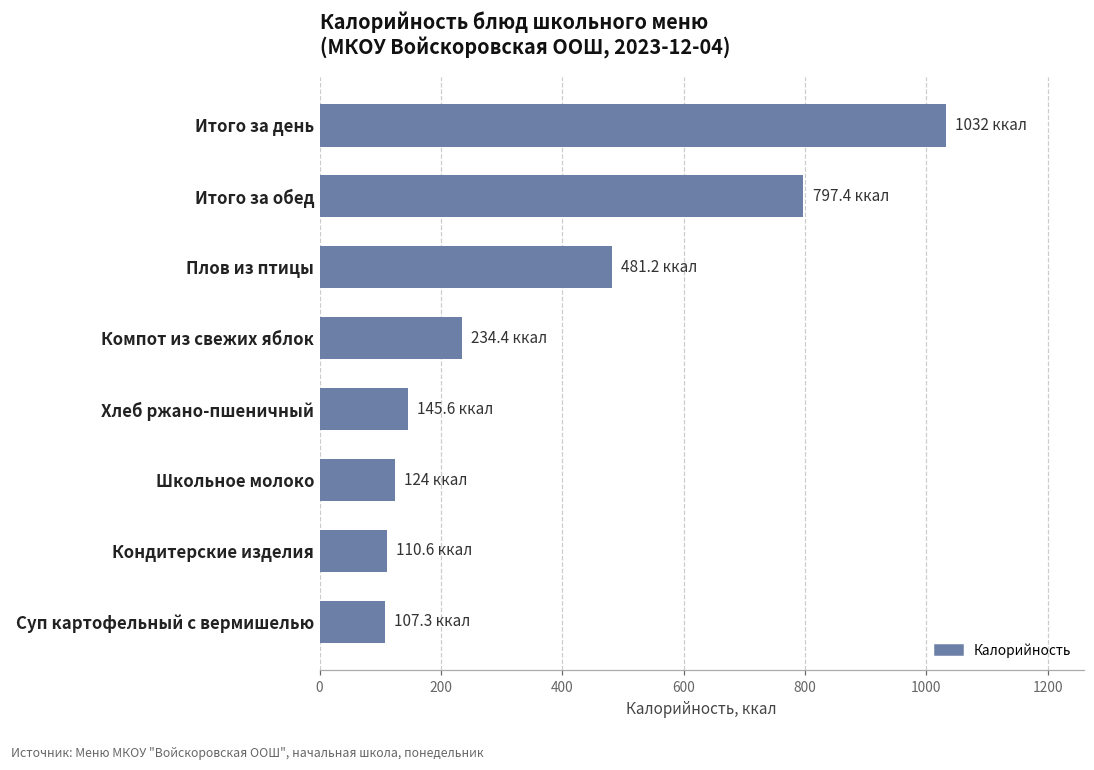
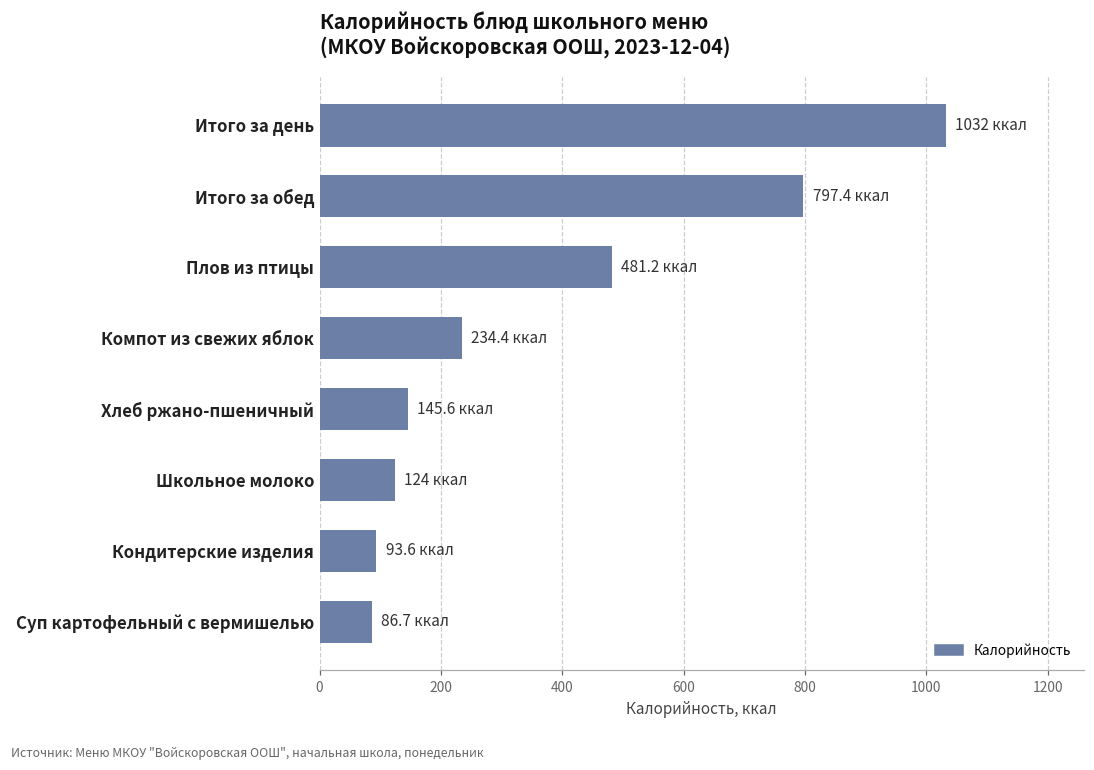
Кондитерские изделия: 110.6 -> 93.6
Суп картофельный с вермишелью: 107.3 -> 86.7
